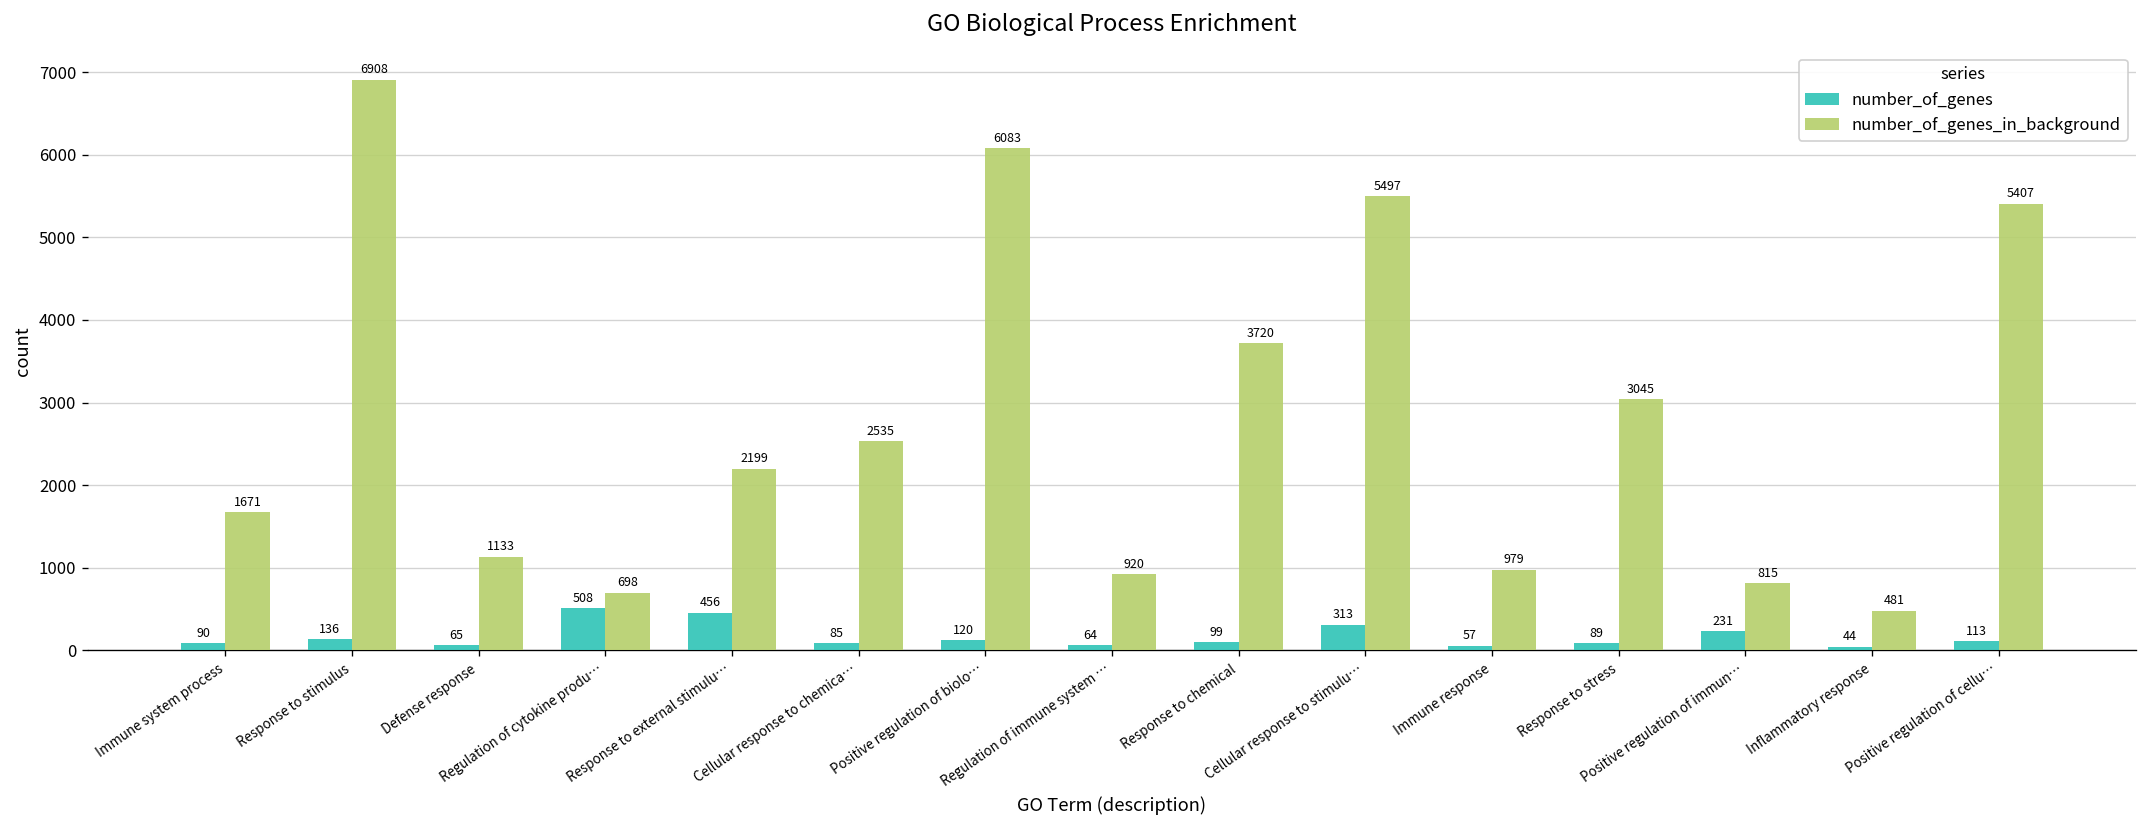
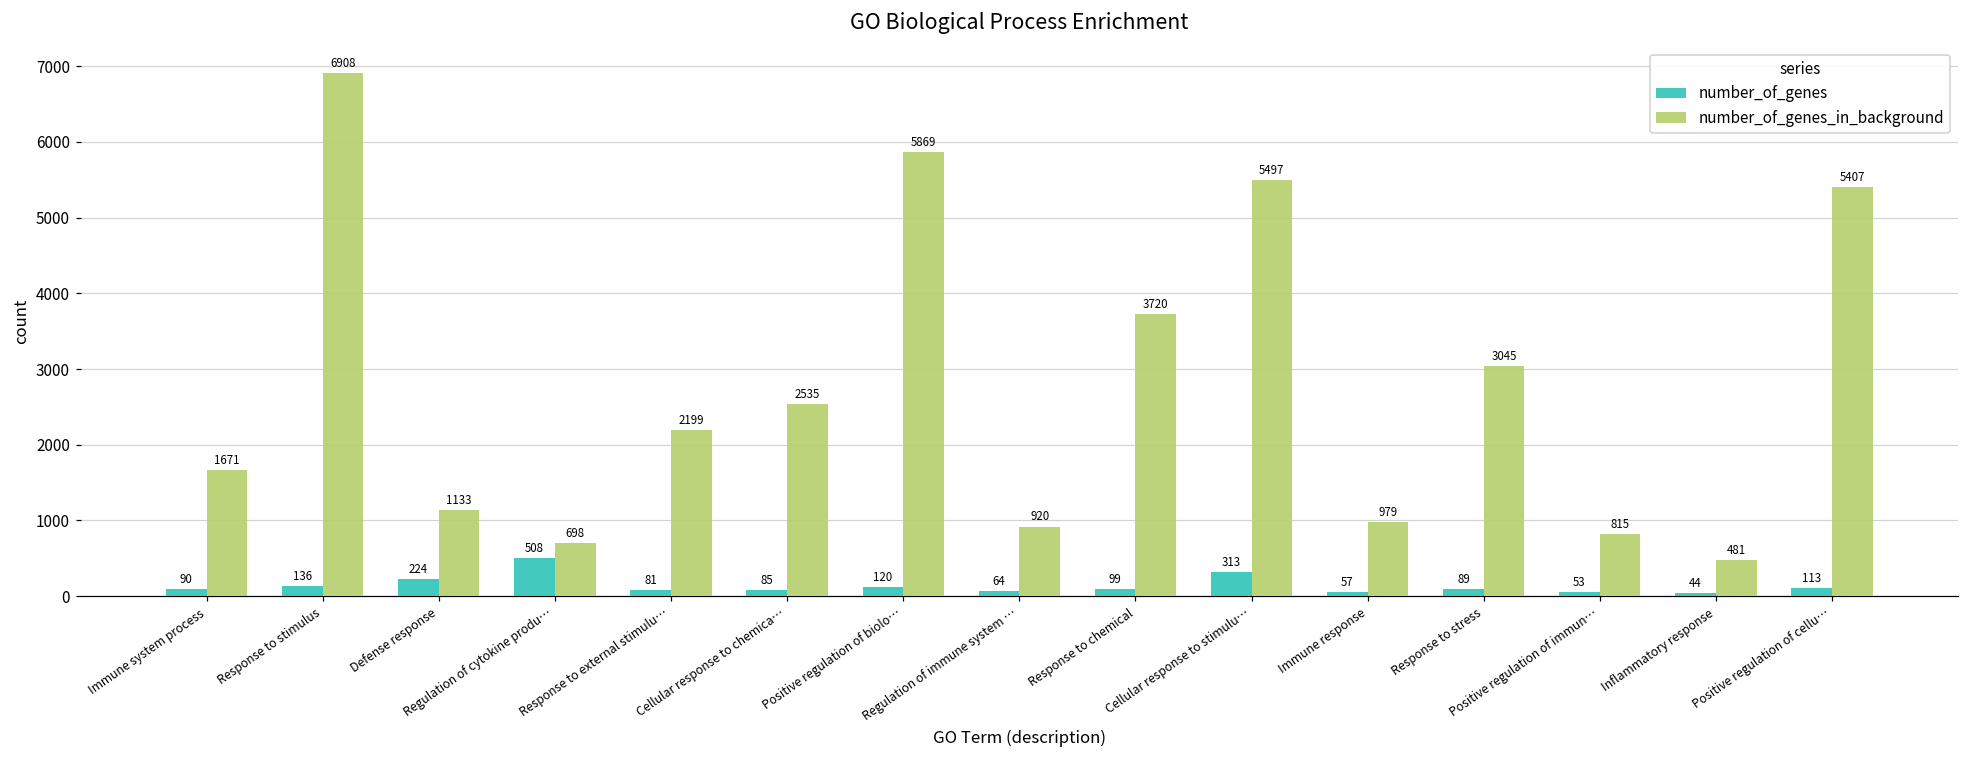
number_of_genes, Defense response: 65 -> 224
number_of_genes, Response to external stimulu…: 456 -> 81
number_of_genes_in_background, Positive regulation of biolo…: 6083 -> 5869
number_of_genes, Positive regulation of immun…: 231 -> 53
